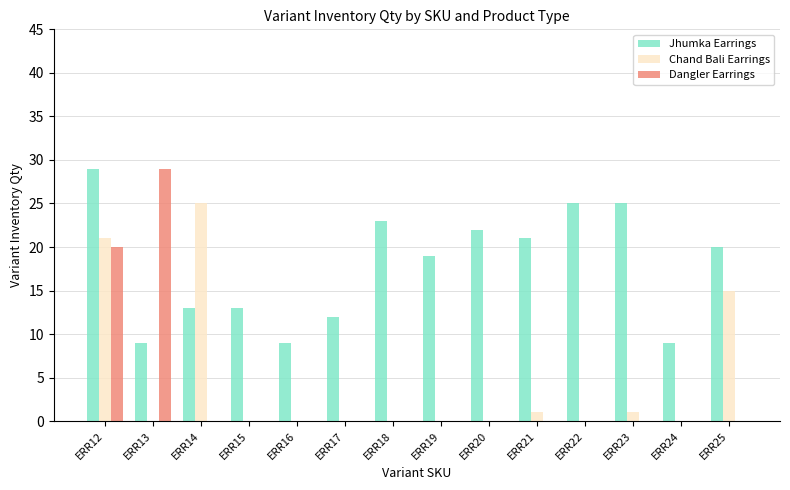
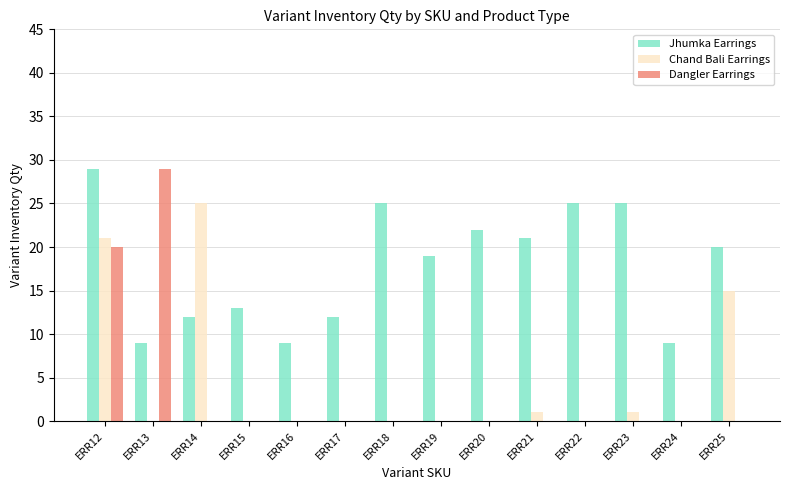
Jhumka Earrings, ERR14: 13 -> 12
Jhumka Earrings, ERR18: 23 -> 25
